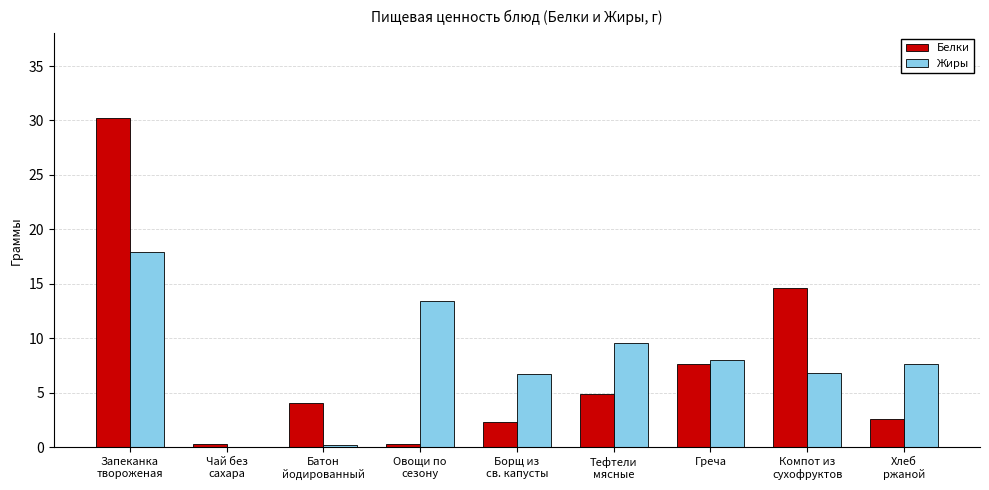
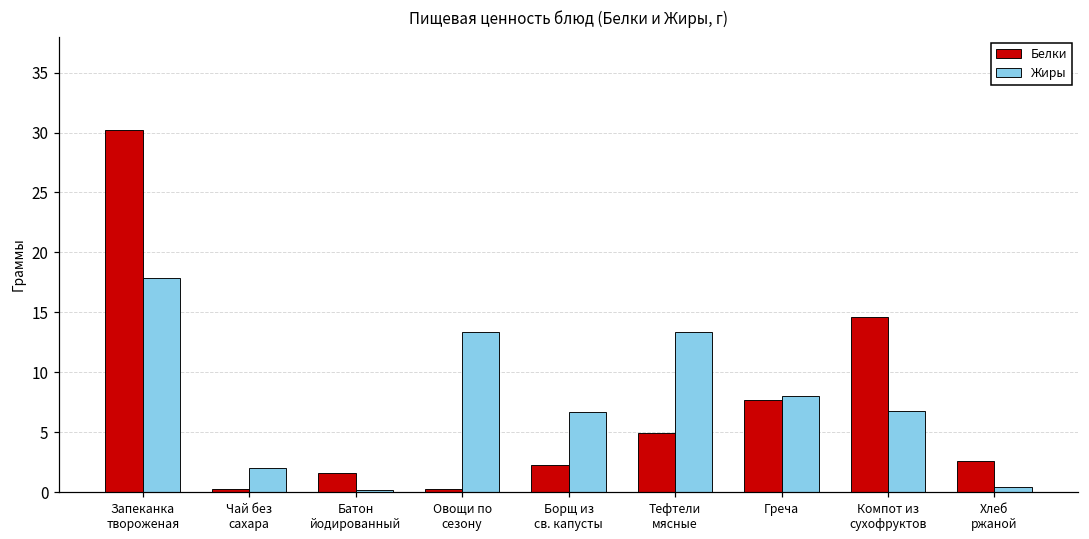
Жиры, Чай без сахара: 0.0 -> 2.1
Белки, Батон йодированный: 4.1 -> 1.6
Жиры, Тефтели мясные: 9.6 -> 13.4
Жиры, Хлеб ржаной: 7.7 -> 0.4
